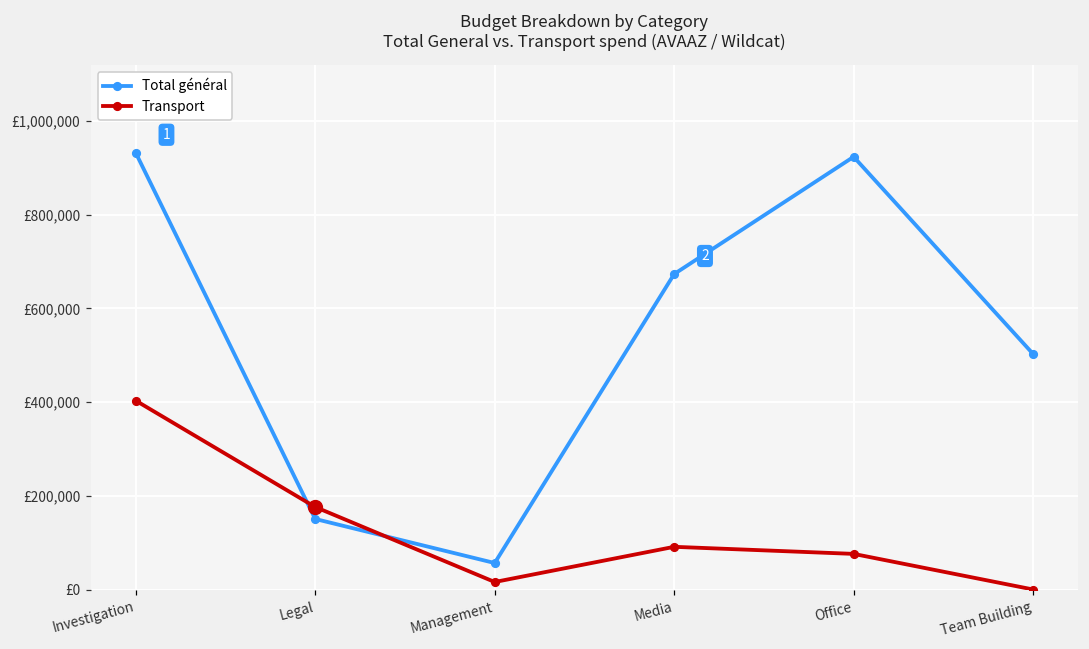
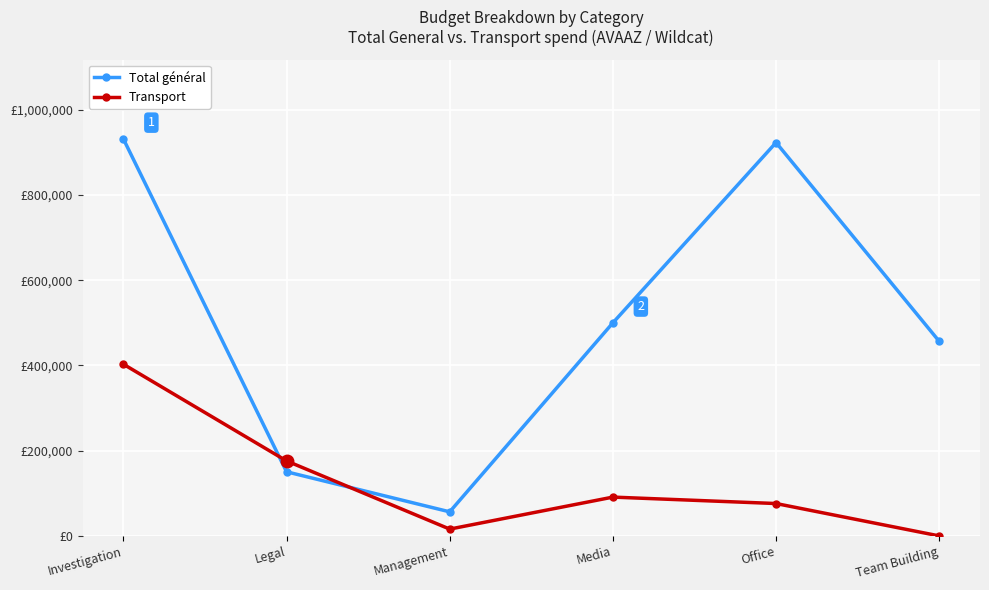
Total général, Media: £670,000 -> £500,000
Total général, Team Building: £500,000 -> £460,000
